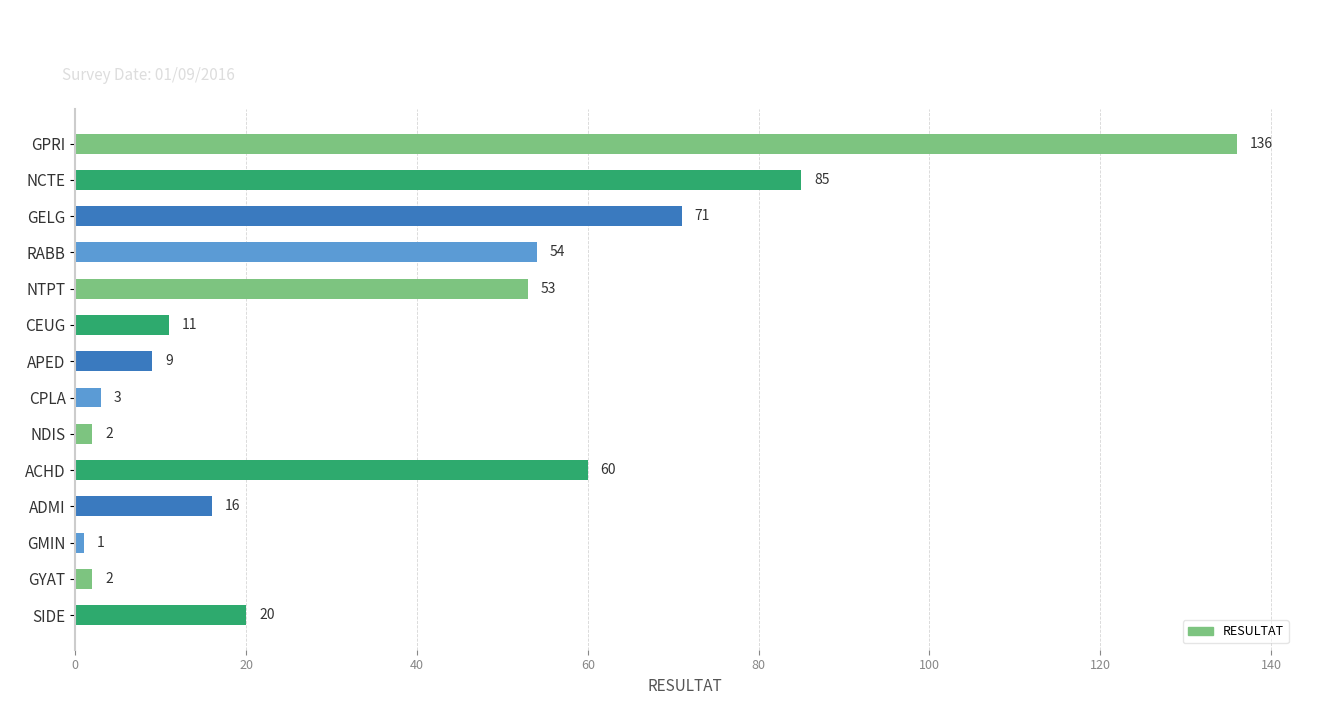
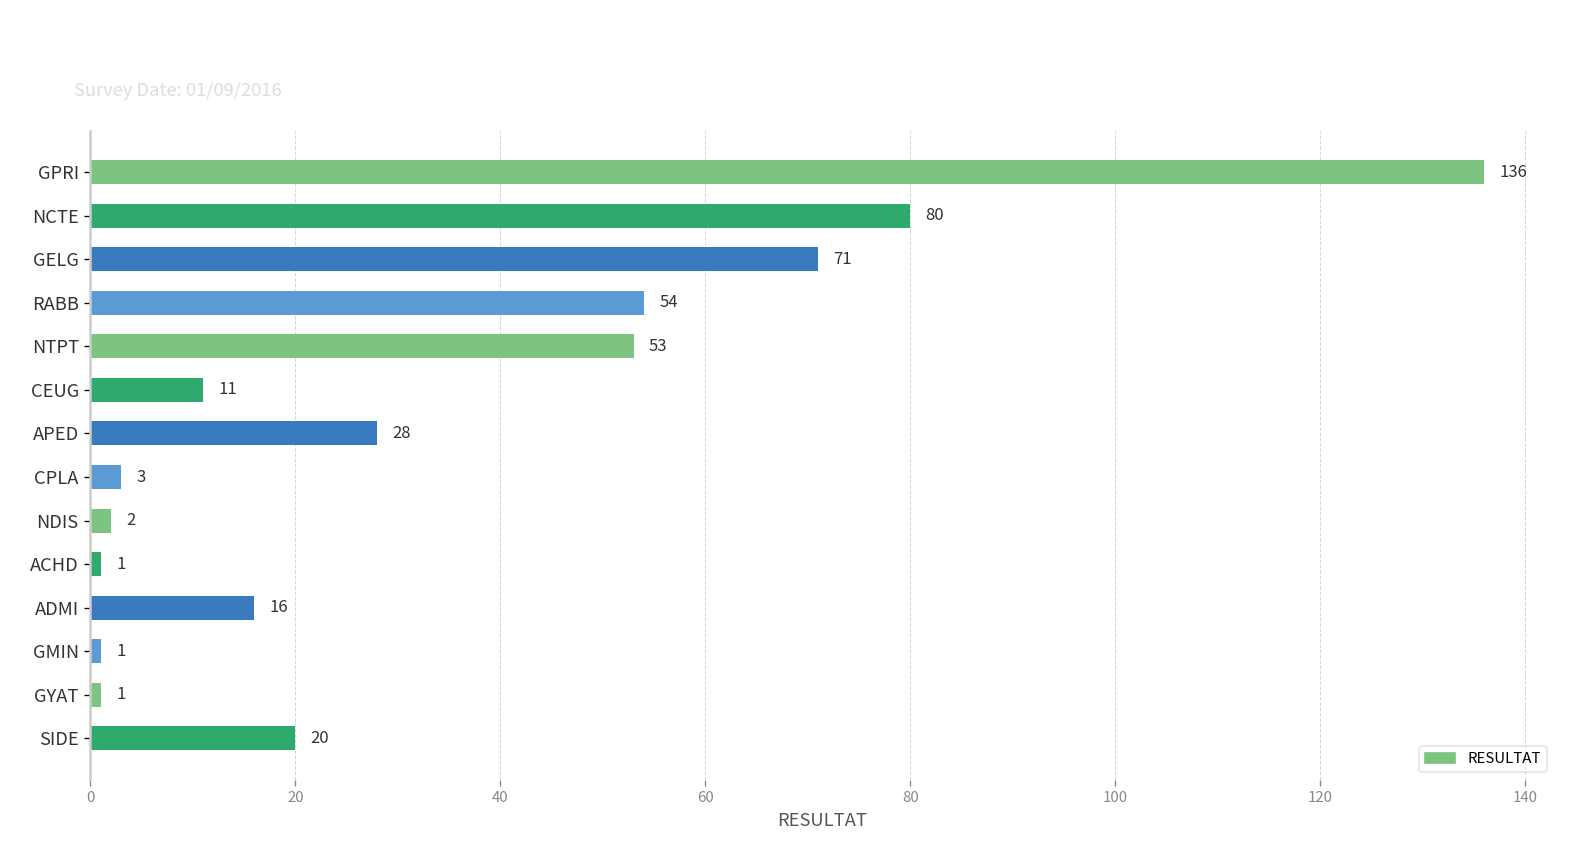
NCTE: 85 -> 80
APED: 9 -> 28
ACHD: 60 -> 1
GYAT: 2 -> 1
